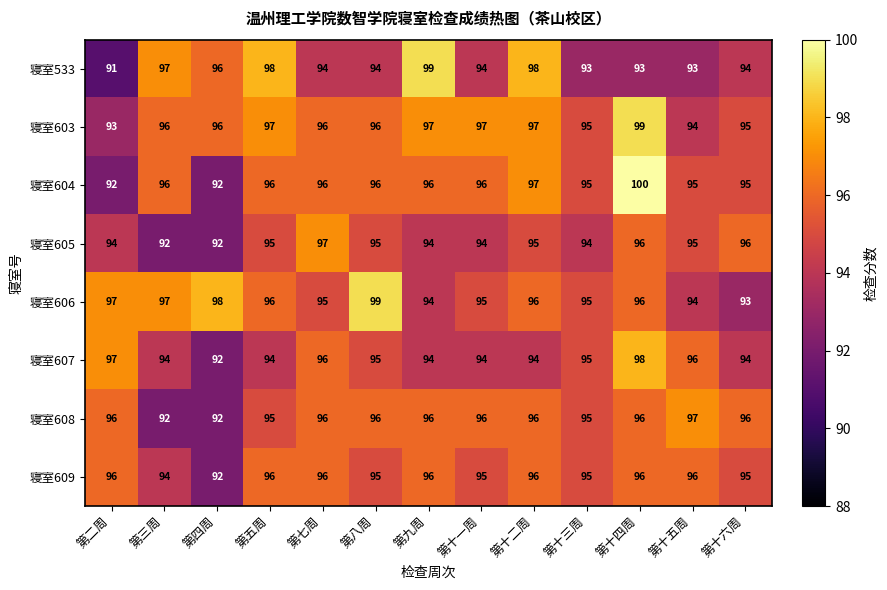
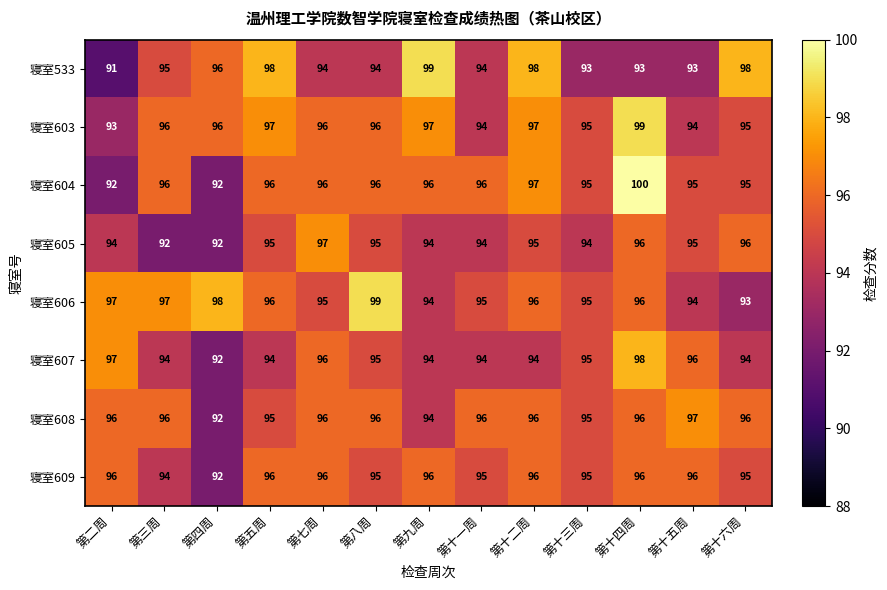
寝室533, 第三周: 97 -> 95
寝室533, 第十六周: 94 -> 98
寝室603, 第十一周: 97 -> 94
寝室608, 第三周: 92 -> 96
寝室608, 第九周: 96 -> 94
